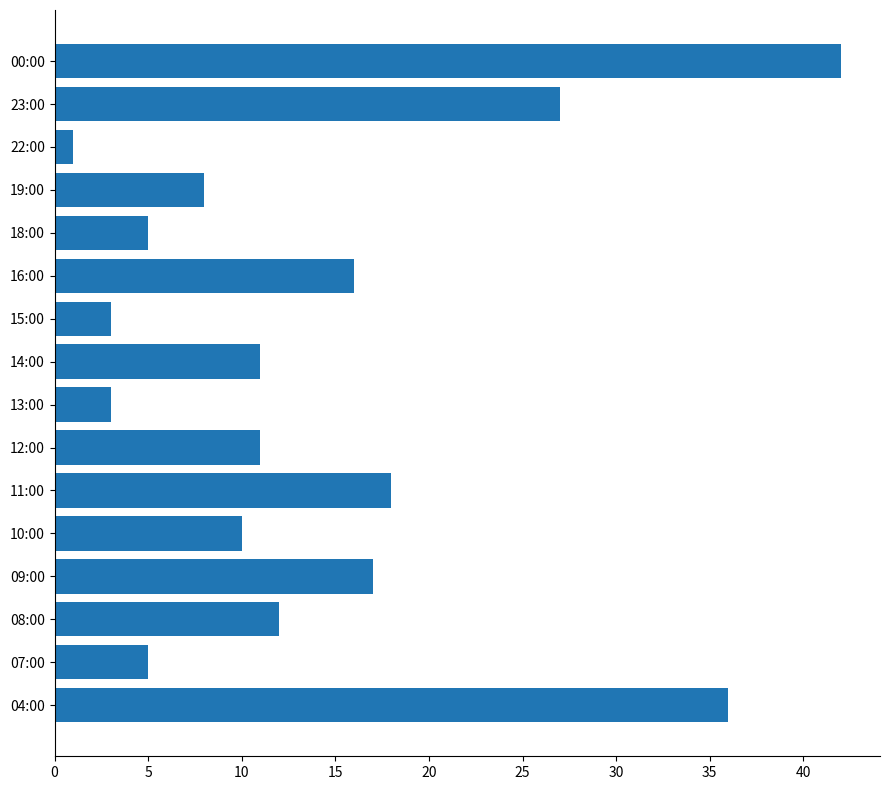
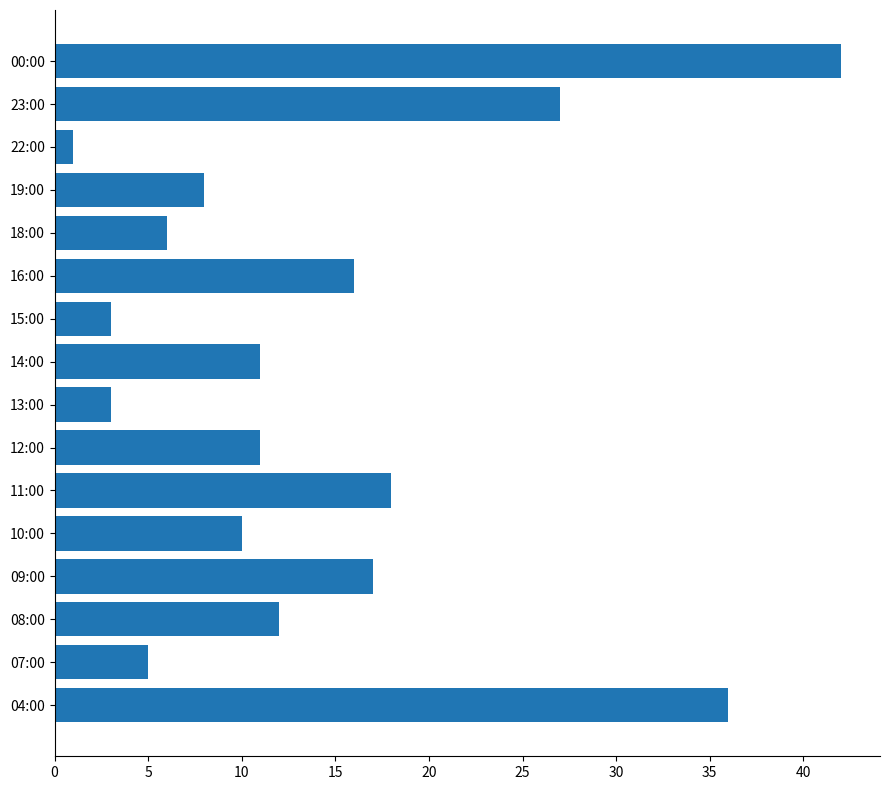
18:00: 5 -> 6
